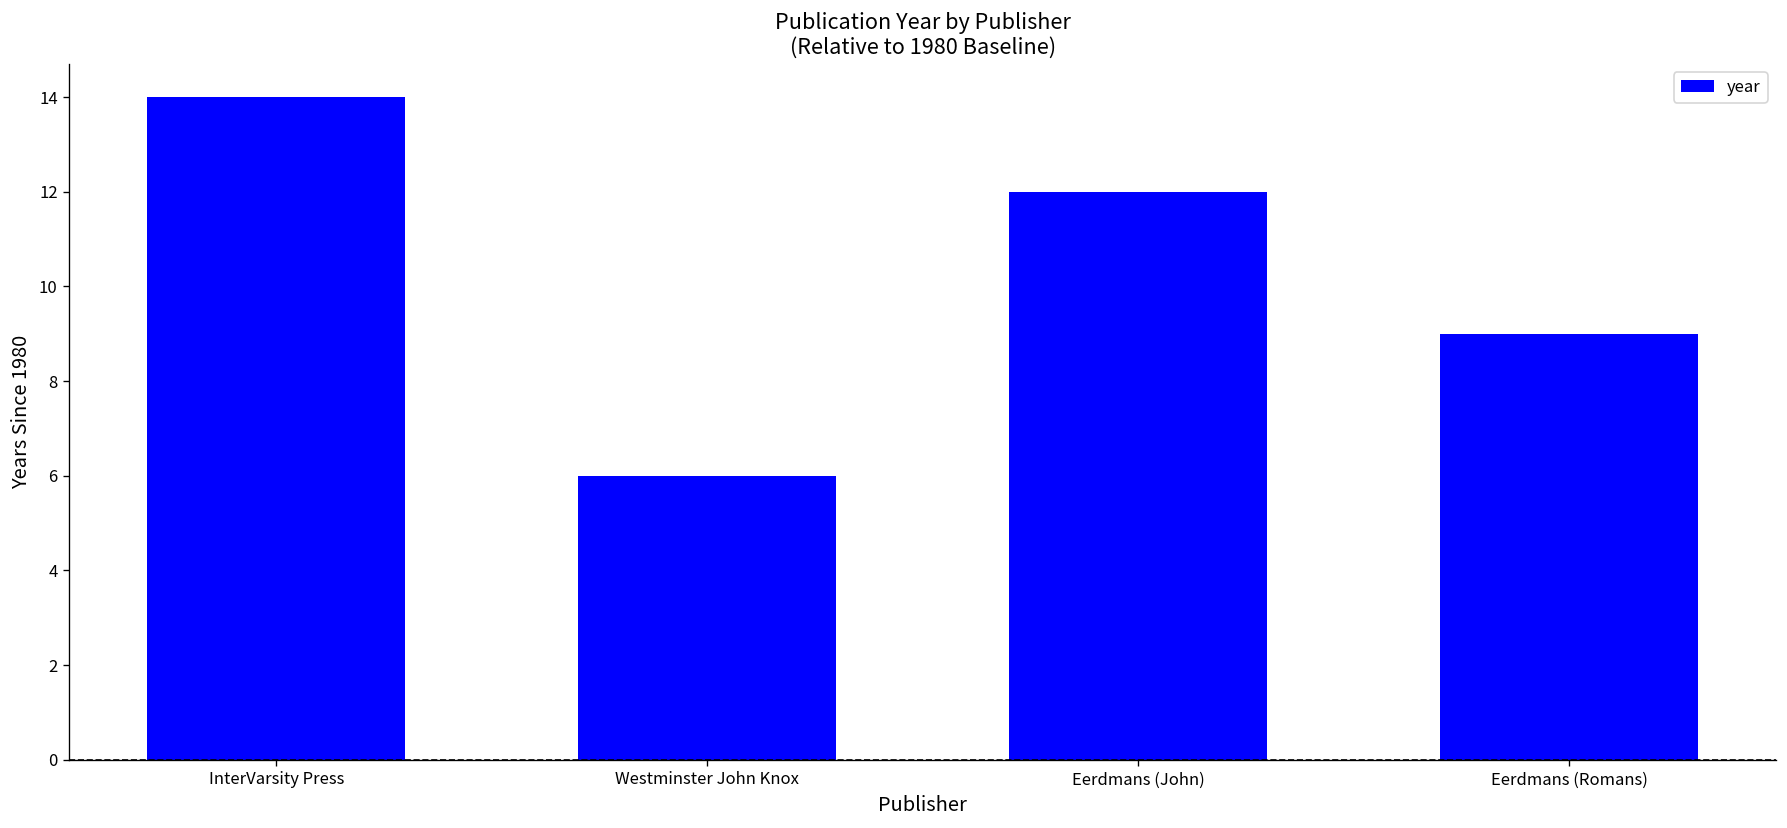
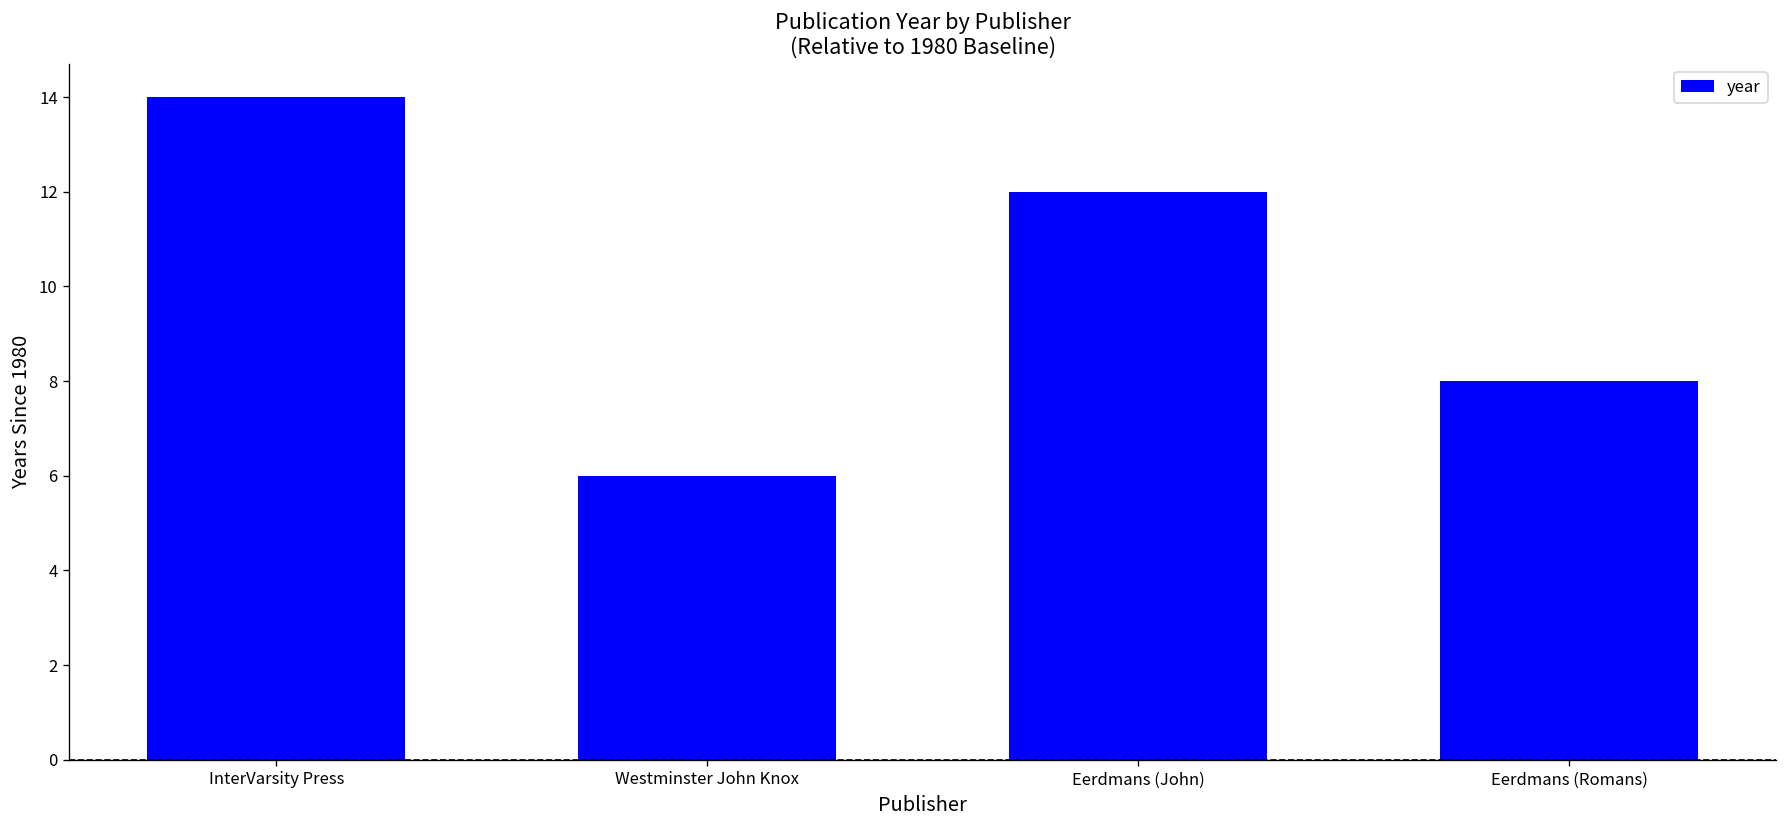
Eerdmans (Romans): 9.0 -> 8.0
